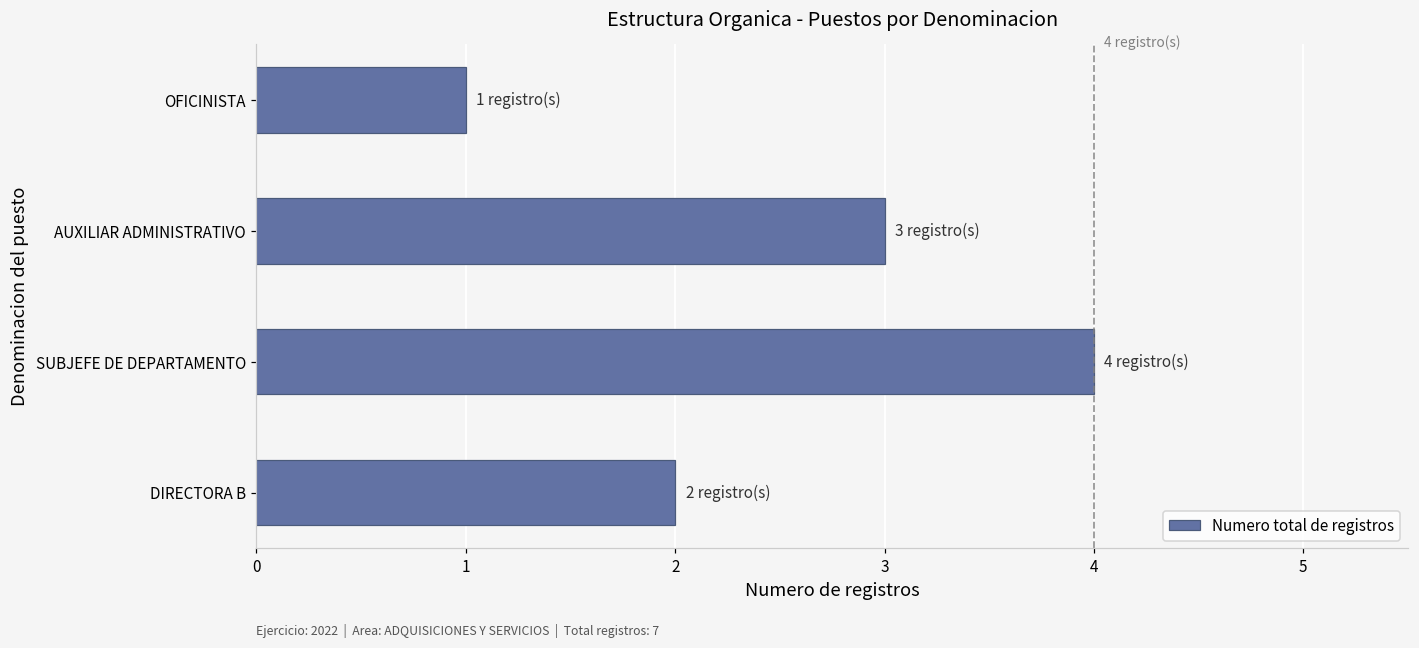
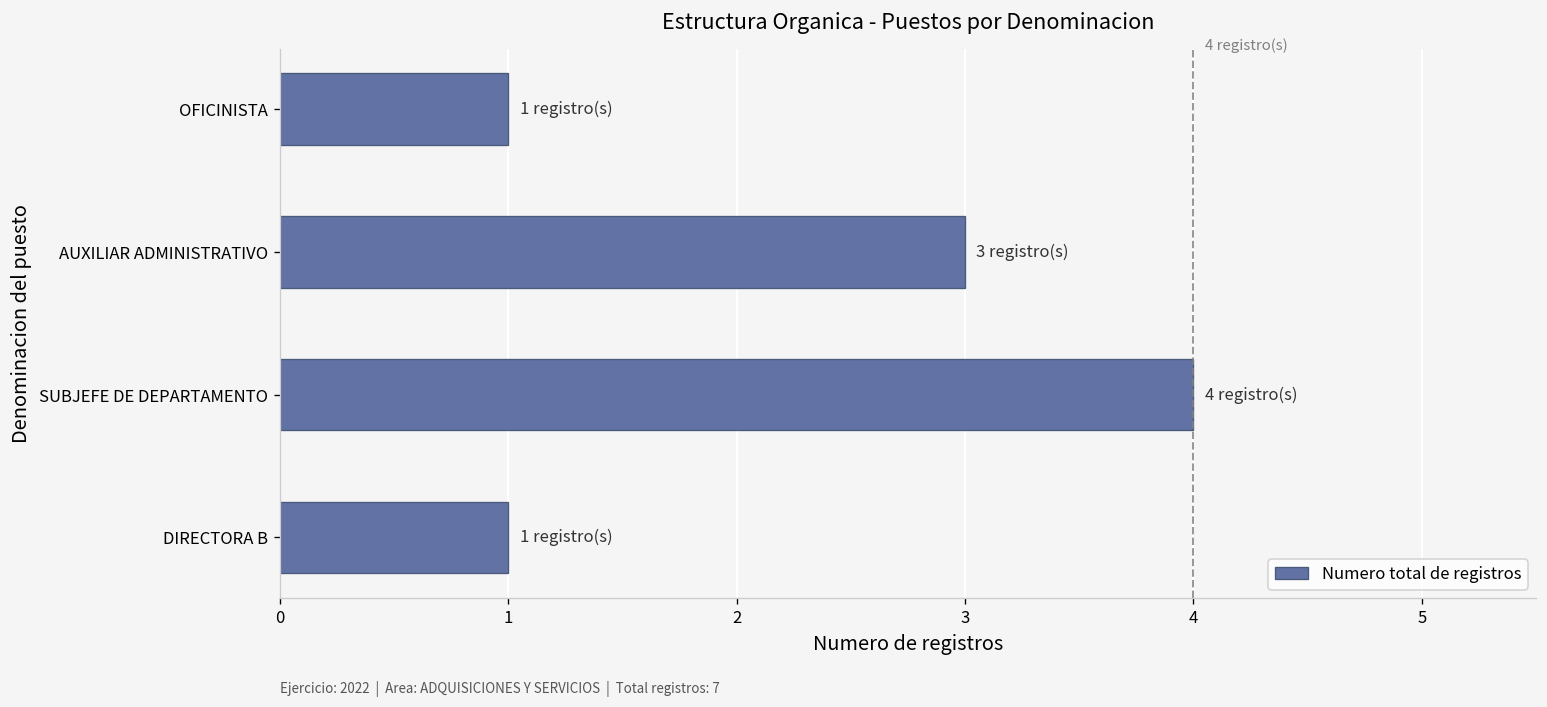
DIRECTORA B: 2 -> 1
